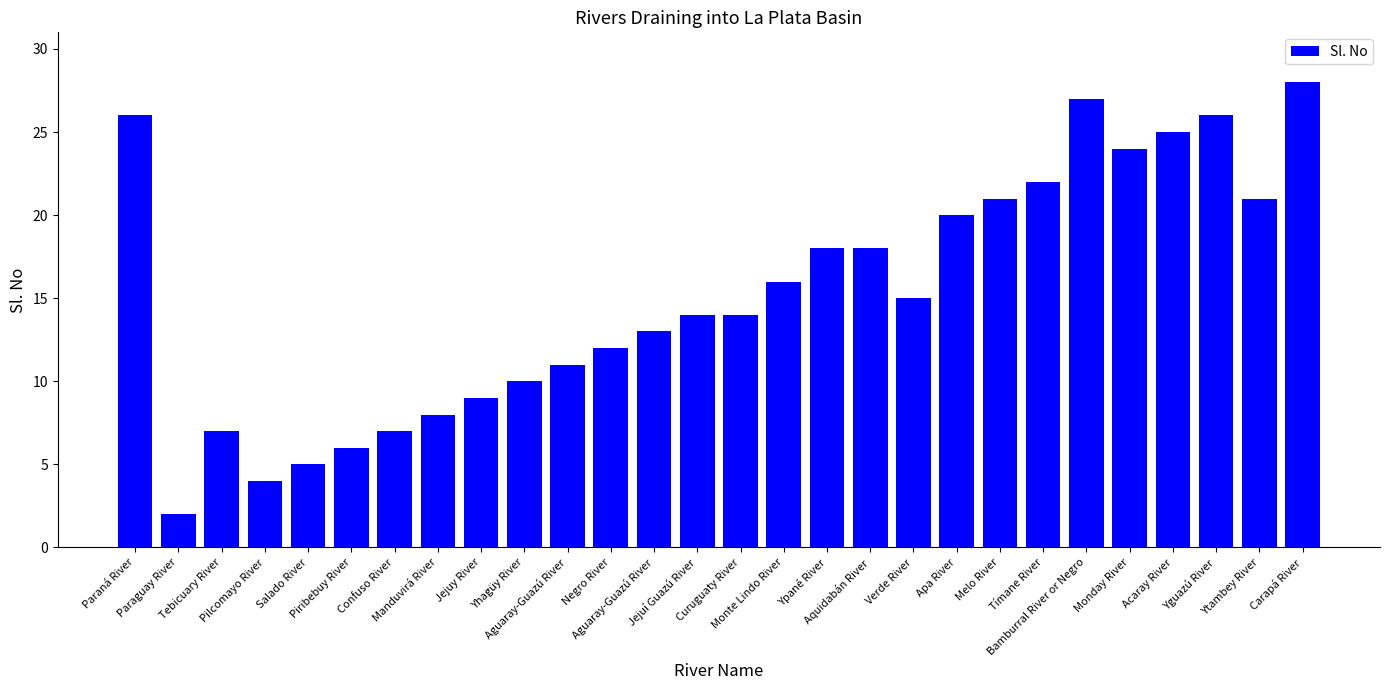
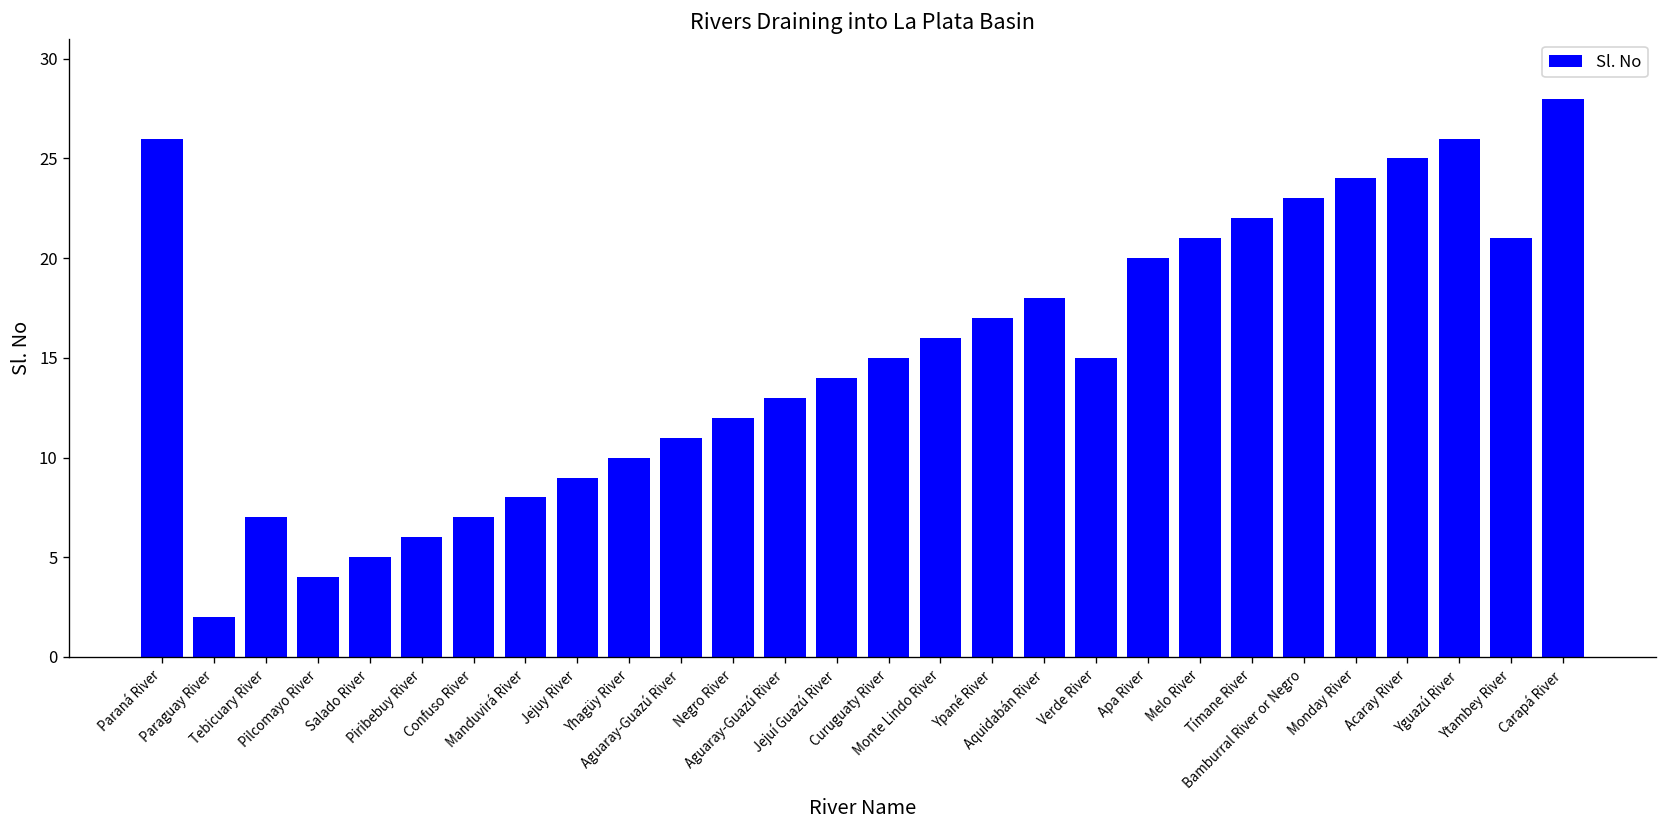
Curuguaty River: 14 -> 15
Ypané River: 18 -> 17
Bamburral River or Negro: 27 -> 23
